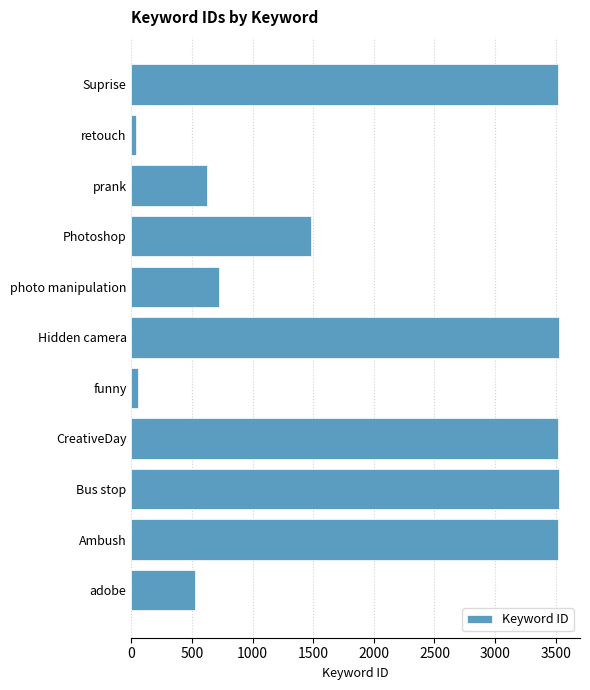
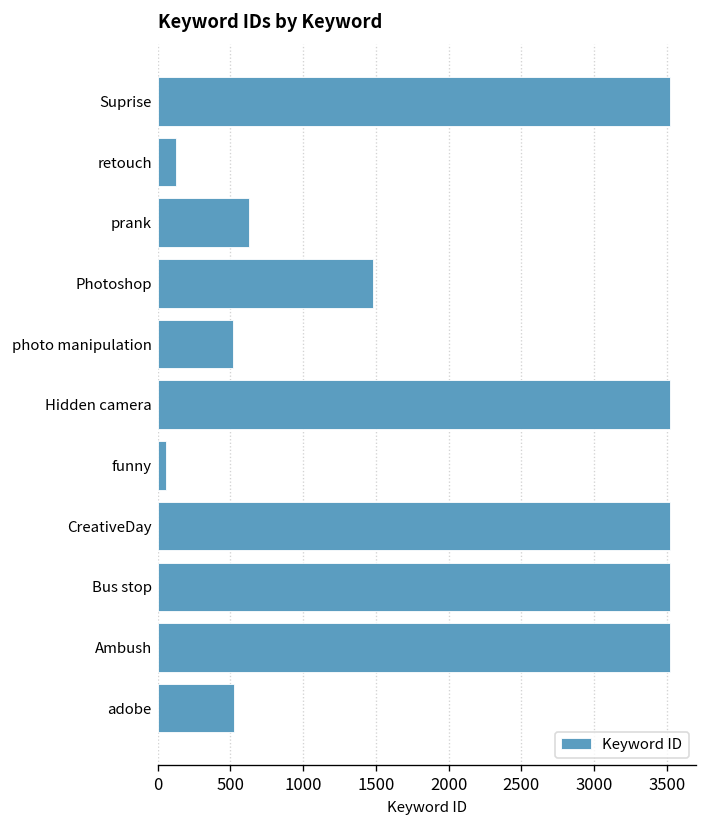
retouch: 40 -> 130
photo manipulation: 720 -> 520
